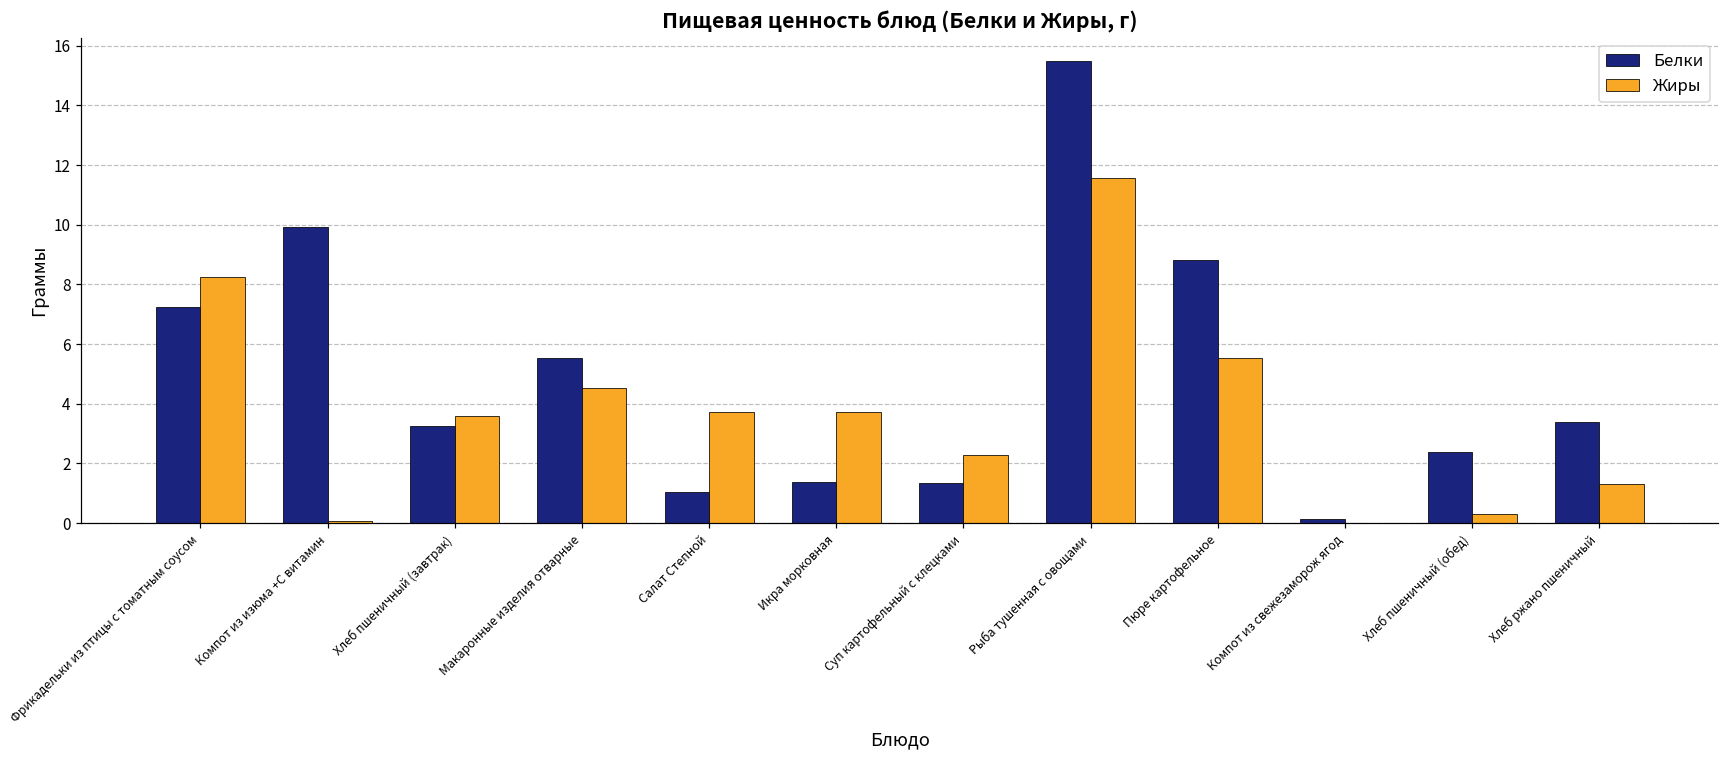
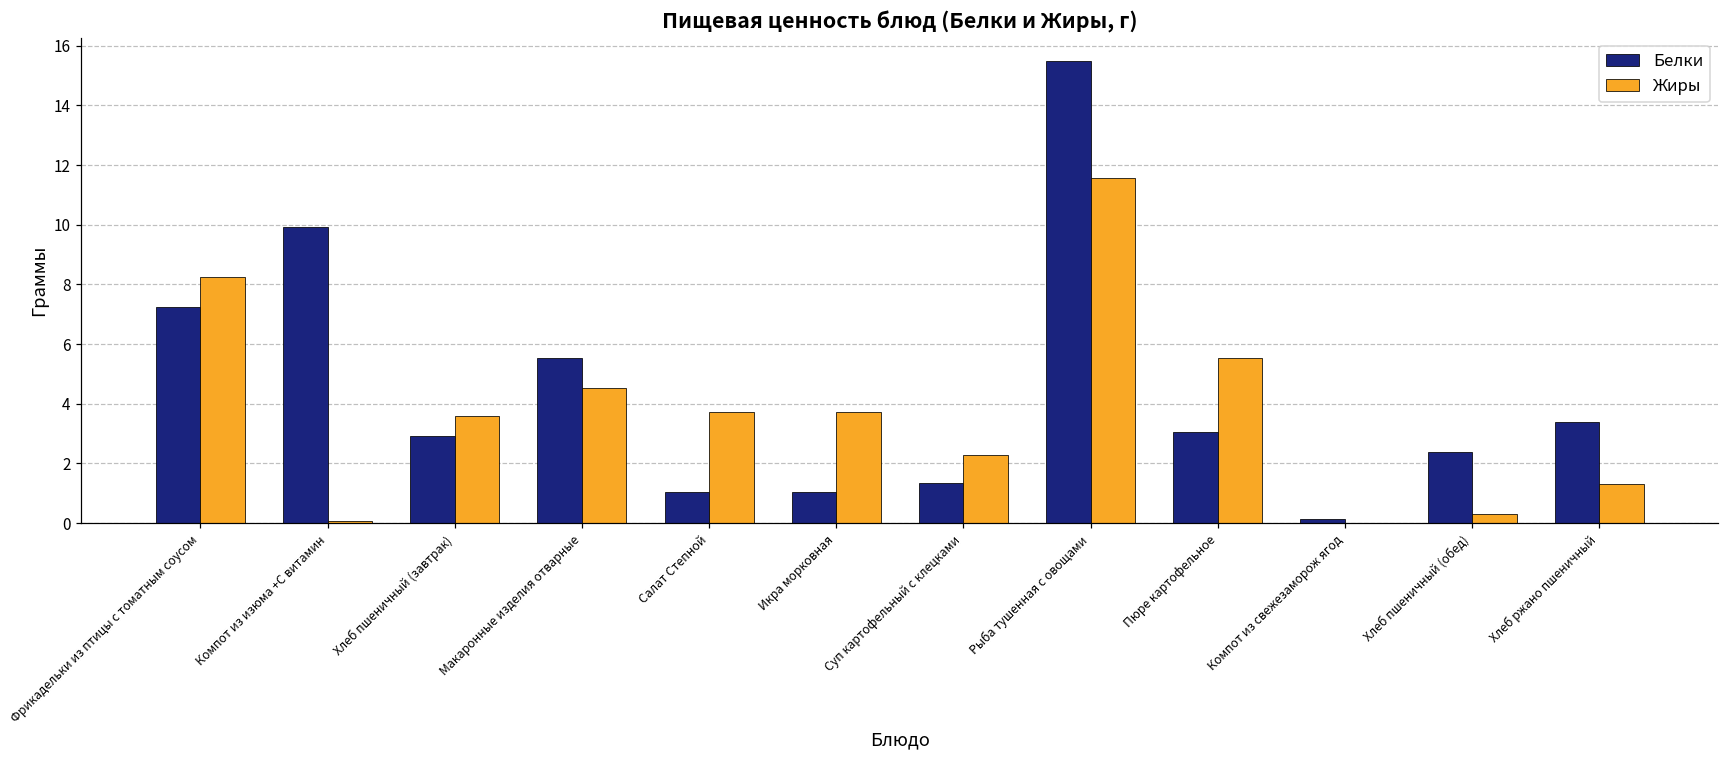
Белки, Хлеб пшеничный (завтрак): 3.2 -> 2.9
Белки, Икра морковная: 1.4 -> 1.1
Белки, Пюре картофельное: 8.8 -> 3.1
